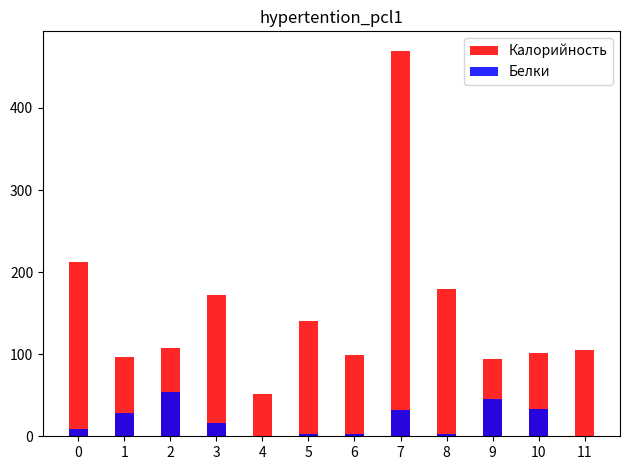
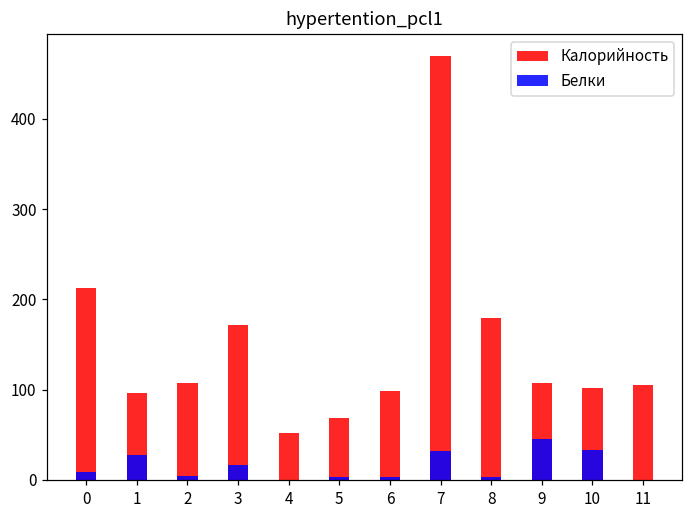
Белки, 2: 50 -> 0
Калорийность, 5: 140 -> 70
Калорийность, 9: 90 -> 110
